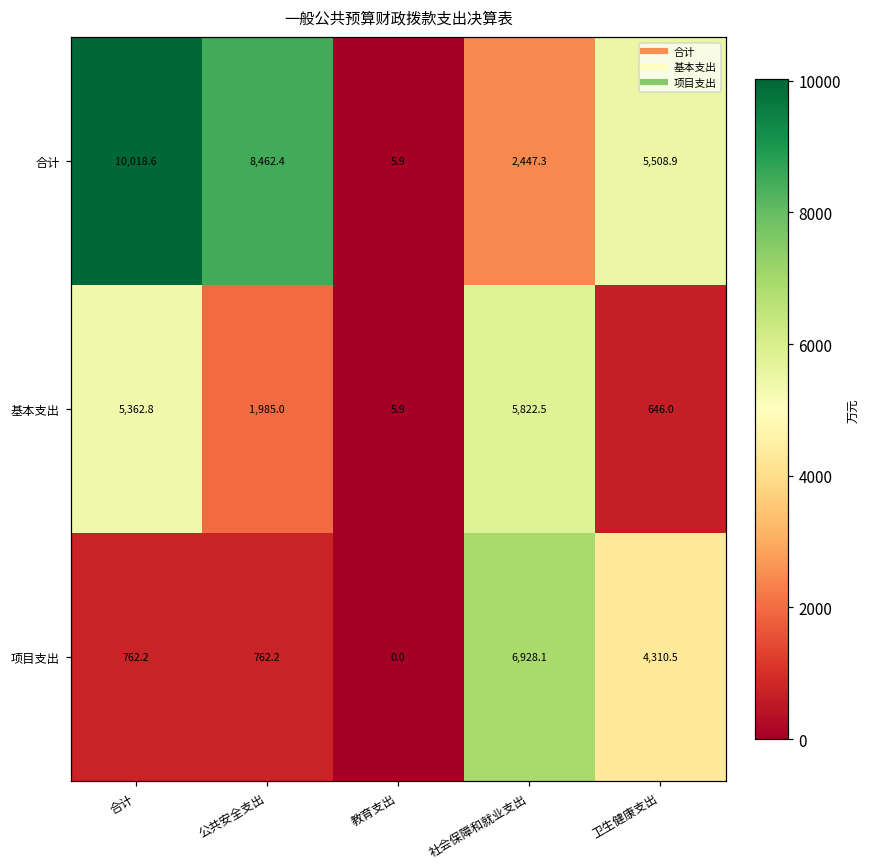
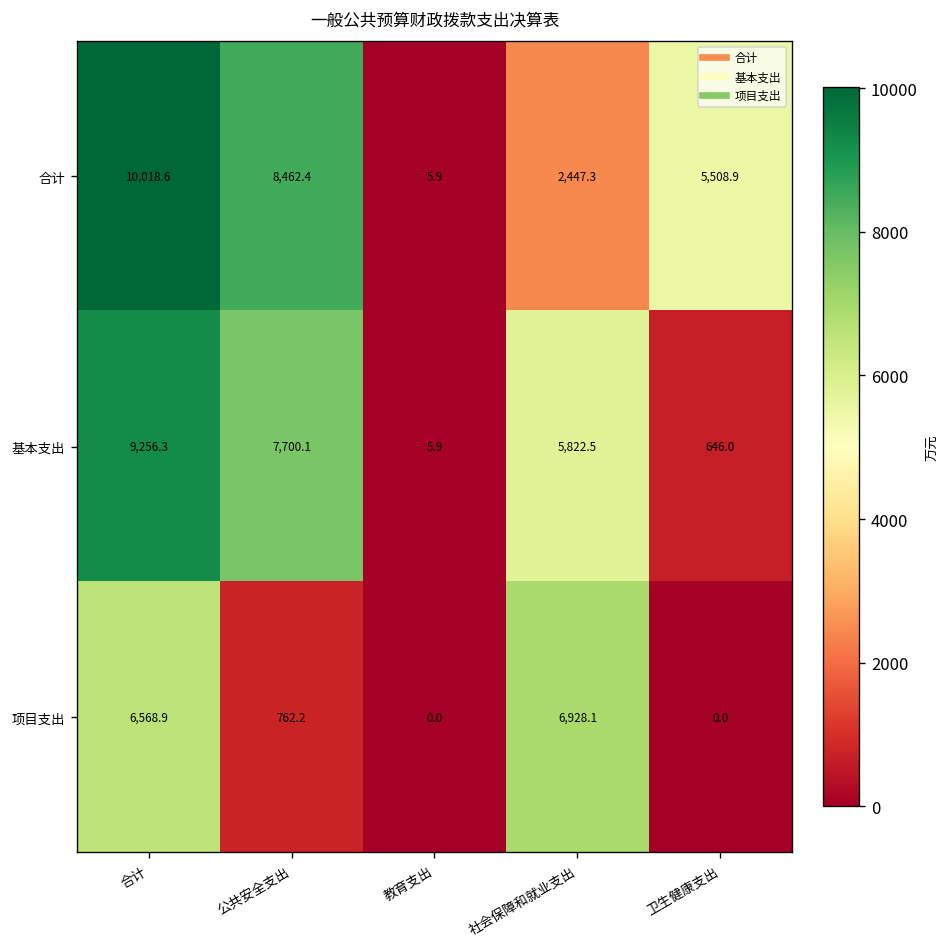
基本支出, 合计: 5,362.8 -> 9,256.3
基本支出, 公共安全支出: 1,985.0 -> 7,700.1
项目支出, 合计: 762.2 -> 6,568.9
项目支出, 卫生健康支出: 4,310.5 -> 0.0
